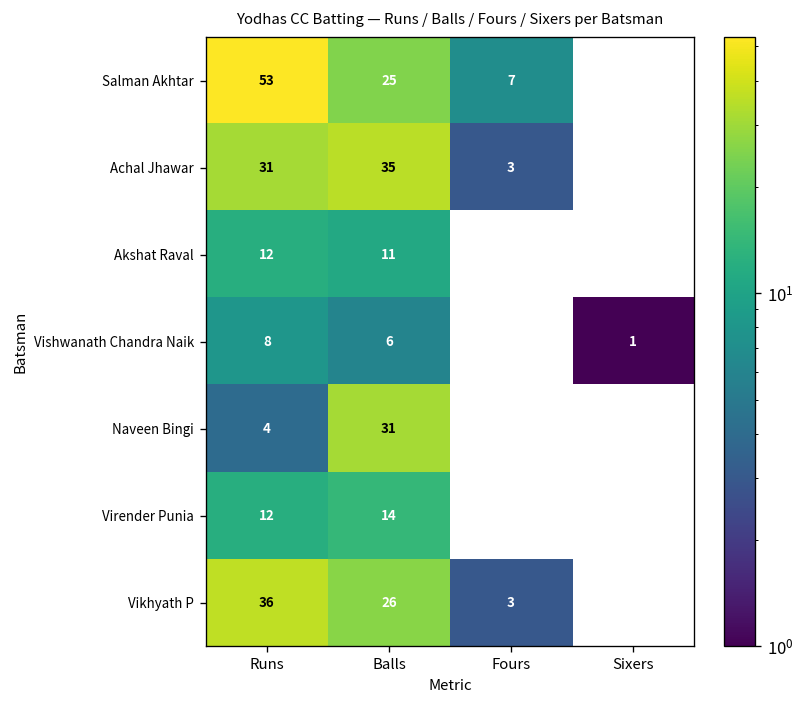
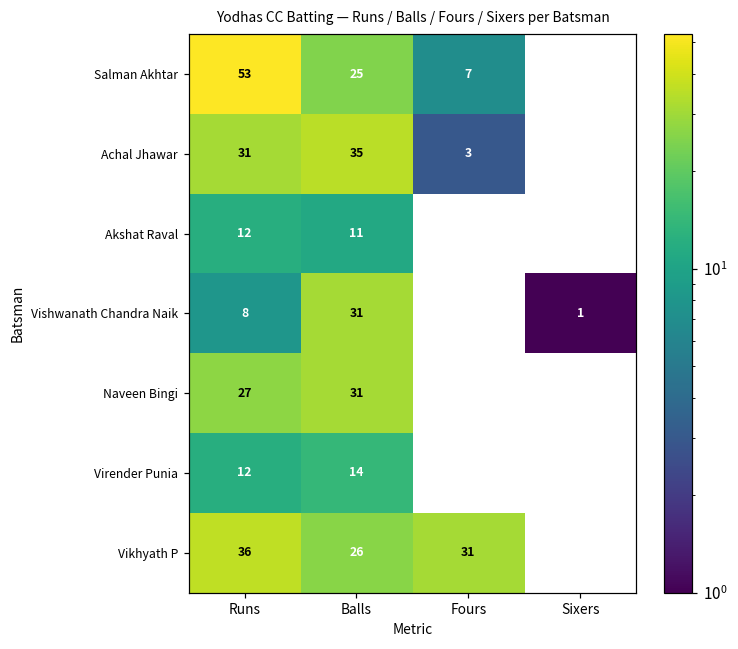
Vishwanath Chandra Naik, Balls: 6 -> 31
Naveen Bingi, Runs: 4 -> 27
Vikhyath P, Fours: 3 -> 31
